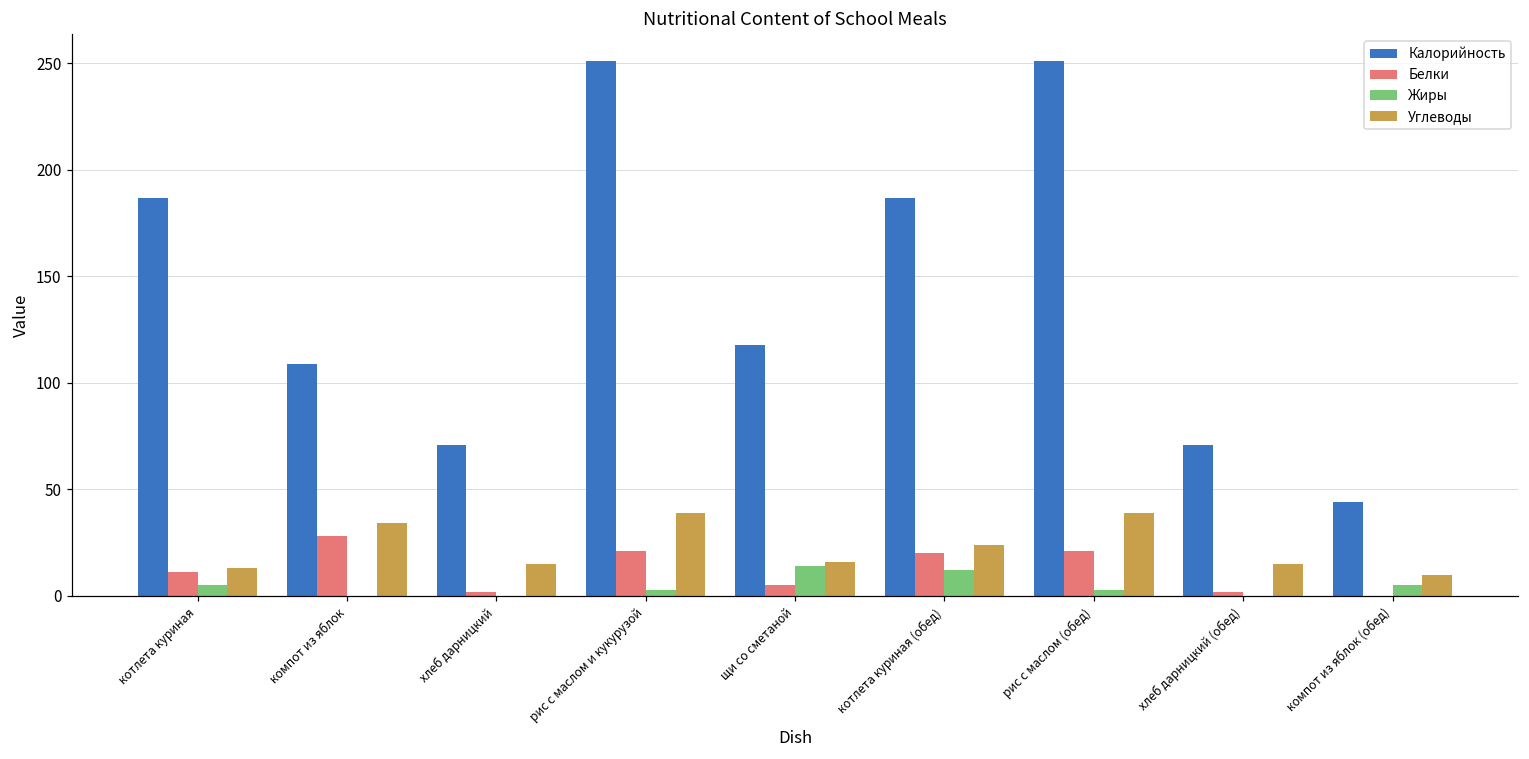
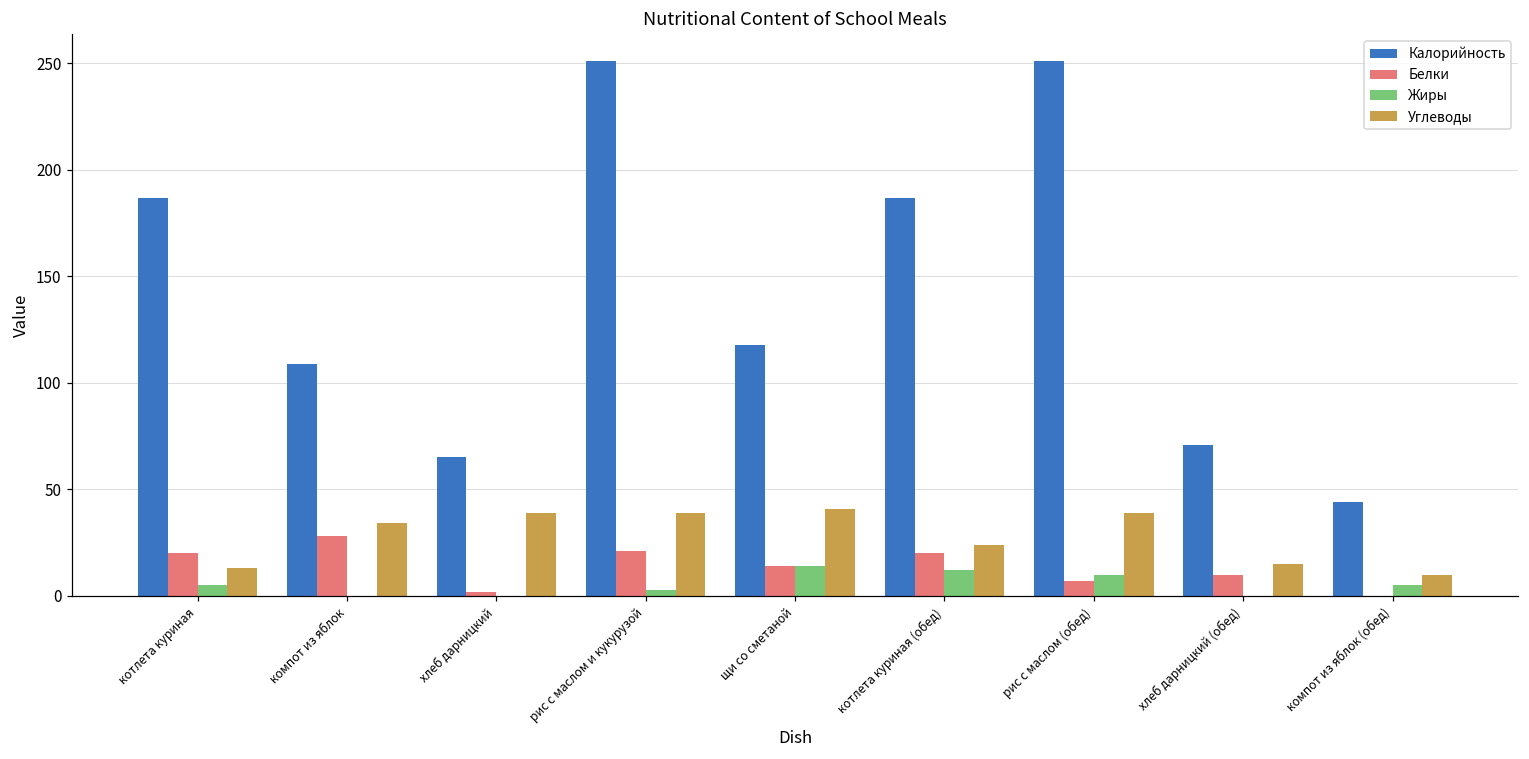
Белки, котлета куриная: 11 -> 20
Калорийность, хлеб дарницкий: 71 -> 65
Углеводы, хлеб дарницкий: 15 -> 39
Белки, щи со сметаной: 5 -> 14
Углеводы, щи со сметаной: 16 -> 41
Белки, рис с маслом (обед): 21 -> 7
Жиры, рис с маслом (обед): 3 -> 10
Белки, хлеб дарницкий (обед): 2 -> 10
